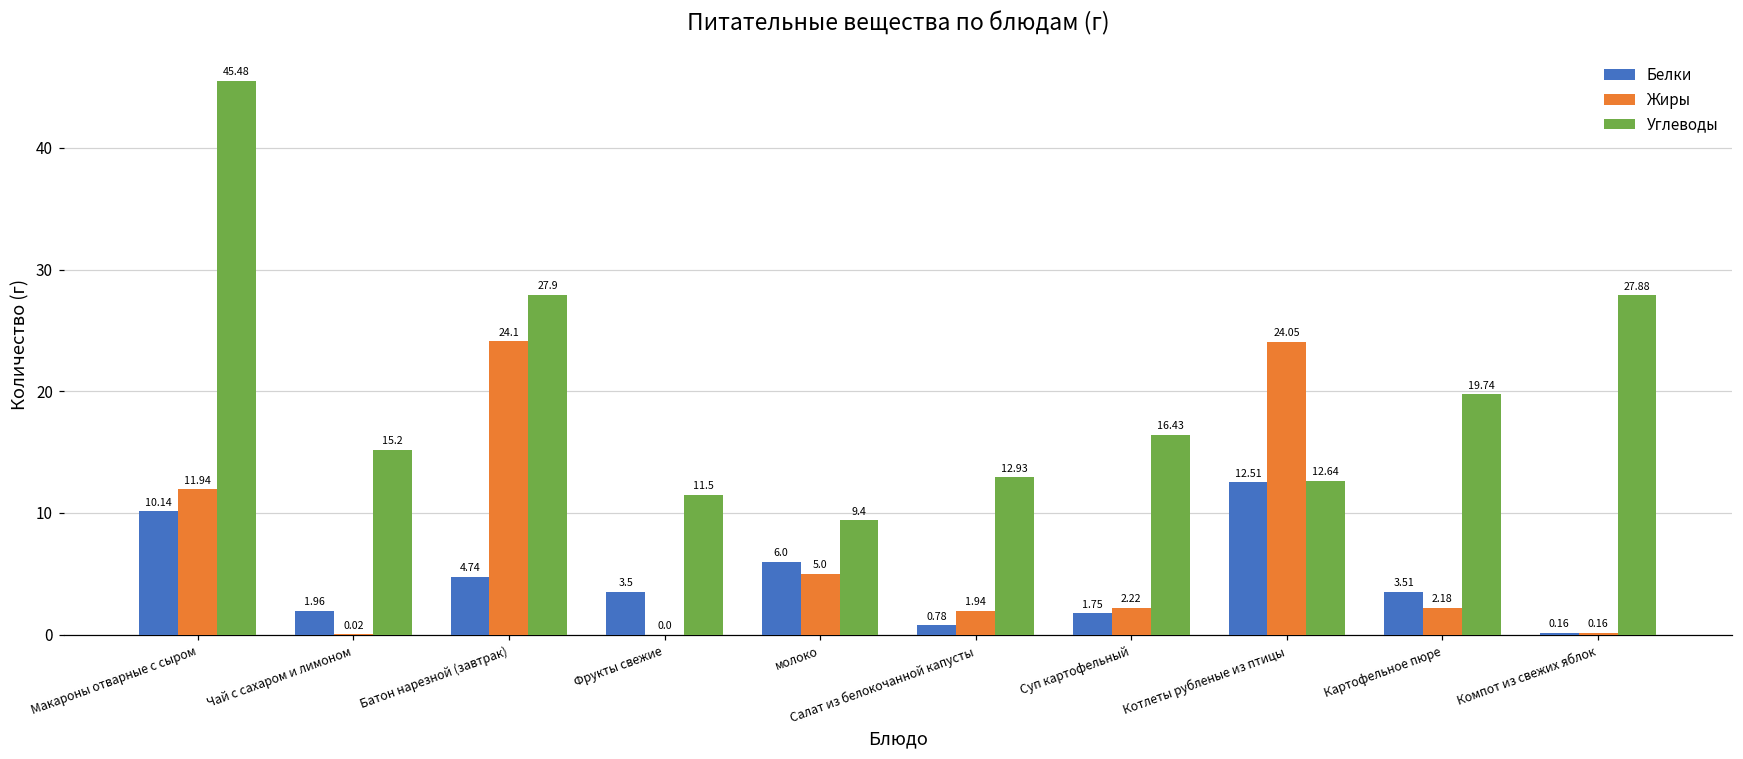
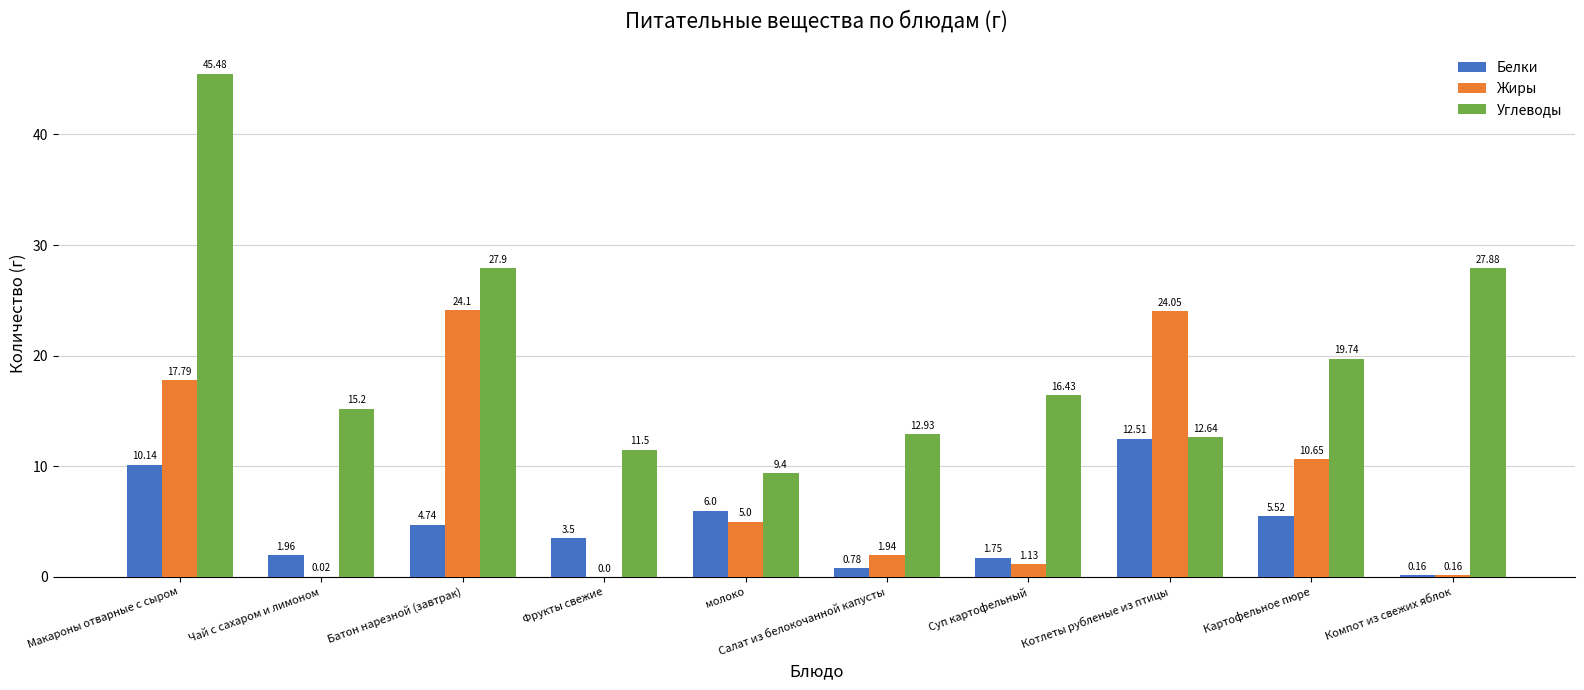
Жиры, Макароны отварные с сыром: 11.94 -> 17.79
Жиры, Суп картофельный: 2.22 -> 1.13
Белки, Картофельное пюре: 3.51 -> 5.52
Жиры, Картофельное пюре: 2.18 -> 10.65
